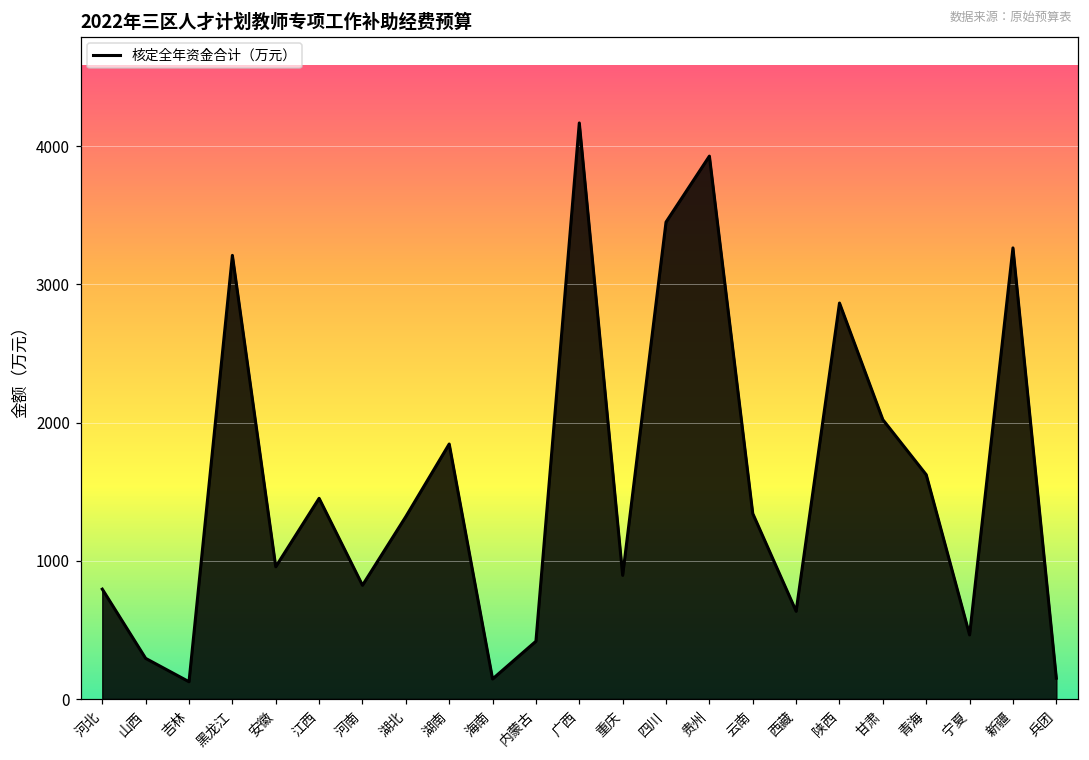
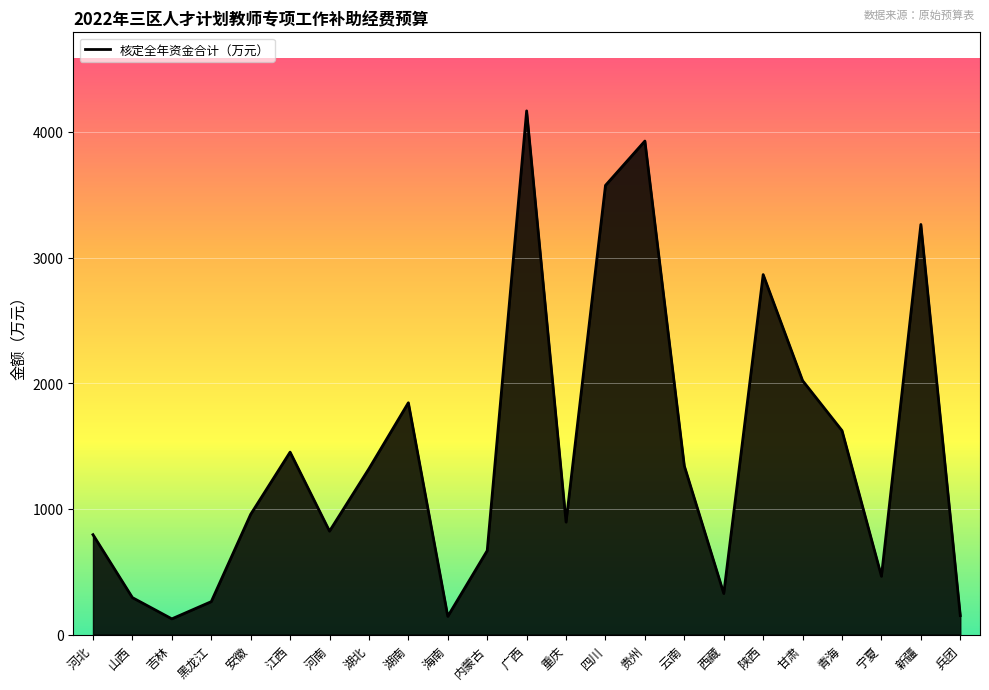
黑龙江: 3210 -> 260
内蒙古: 420 -> 670
四川: 3450 -> 3580
西藏: 640 -> 330
